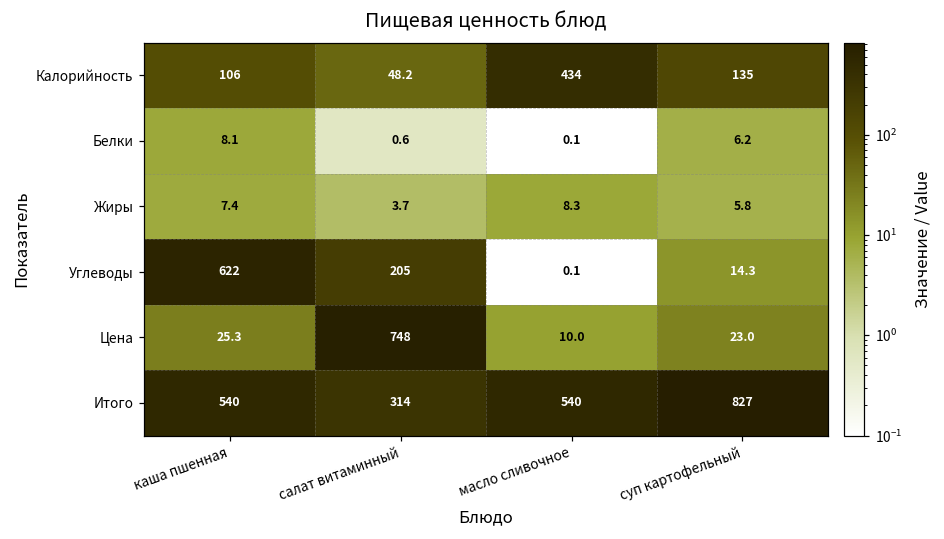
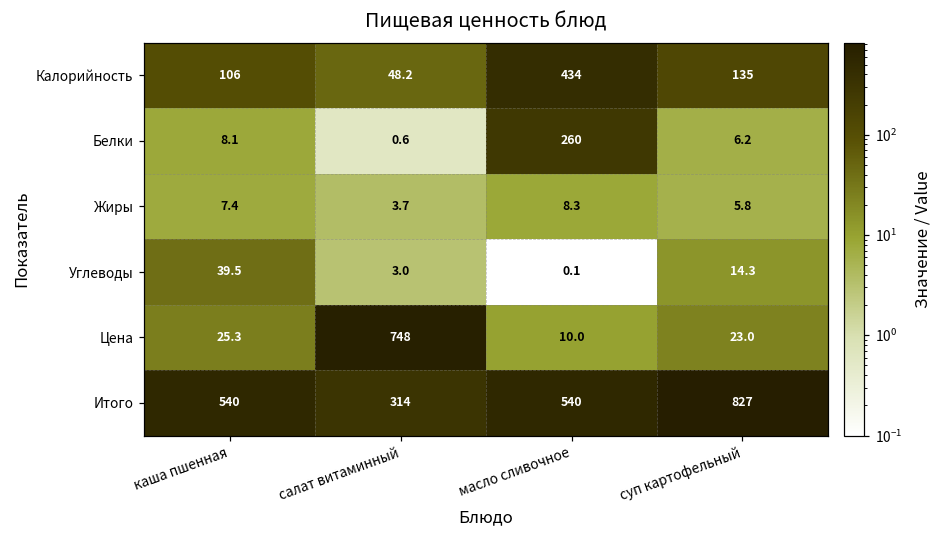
Белки, масло сливочное: 0.1 -> 260
Углеводы, каша пшенная: 622 -> 39.5
Углеводы, салат витаминный: 205 -> 3.0
